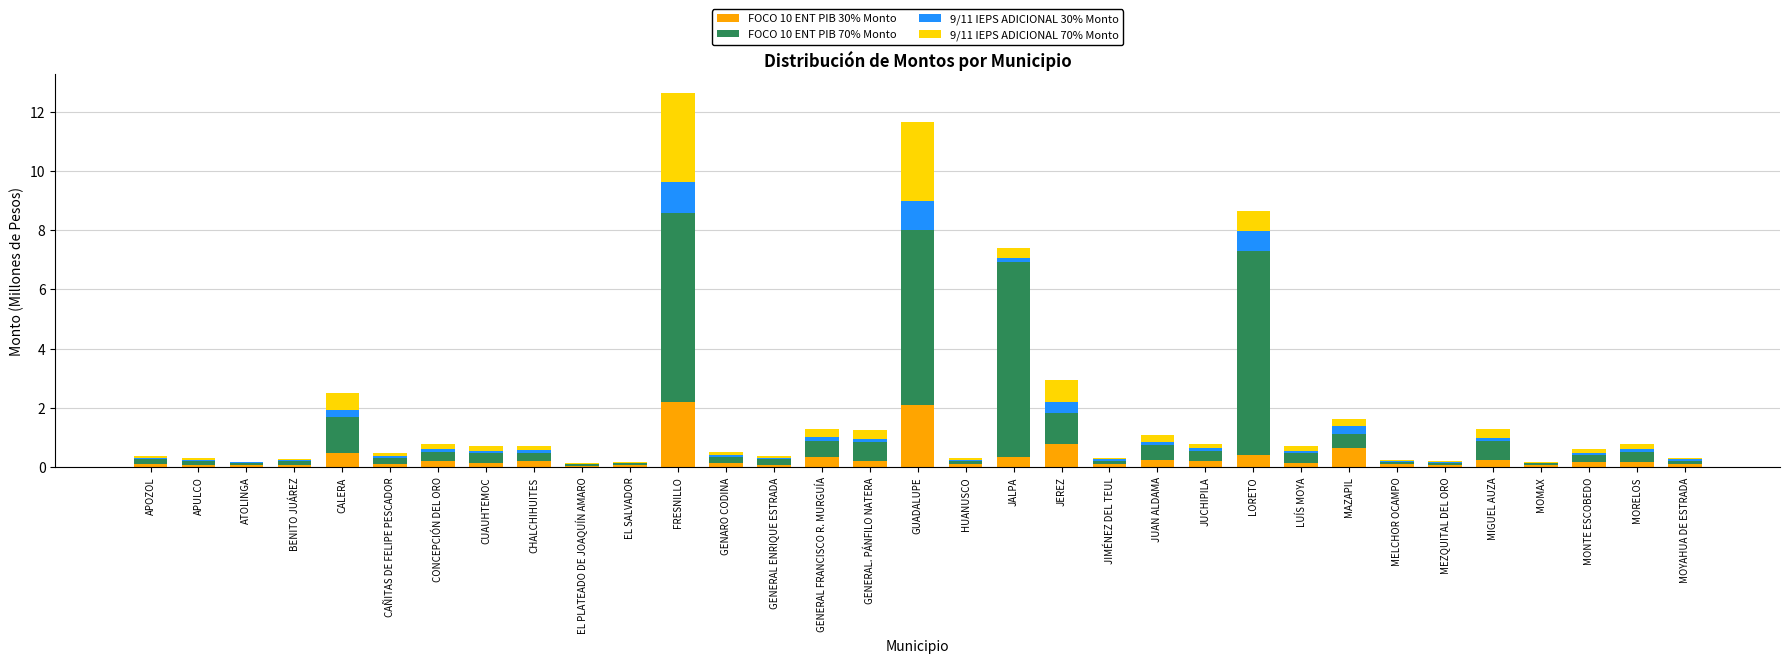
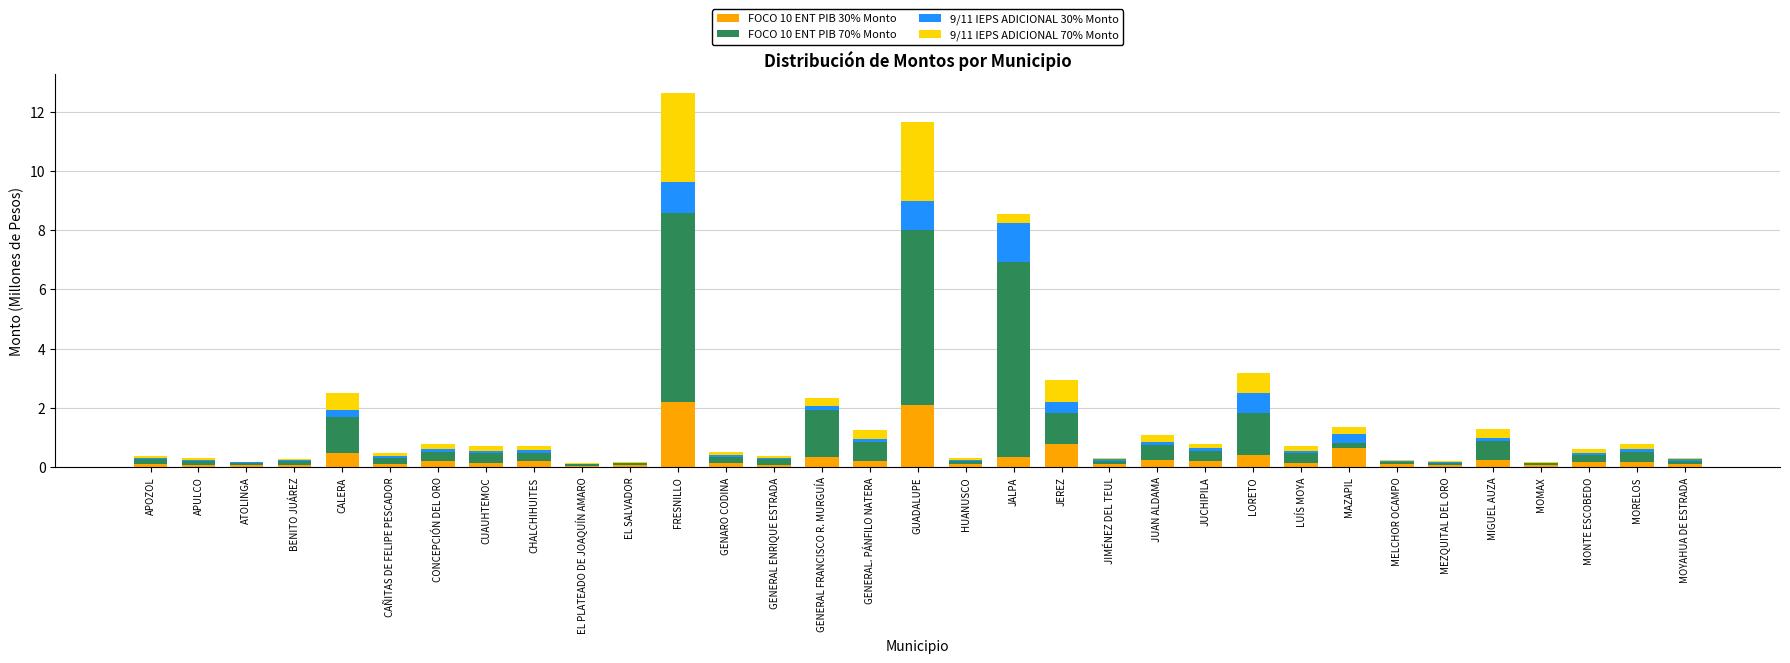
FOCO 10 ENT PIB 70% Monto, GENERAL FRANCISCO R. MURGUÍA: 0.5 -> 1.6
9/11 IEPS ADICIONAL 30% Monto, JALPA: 0.2 -> 1.3
FOCO 10 ENT PIB 70% Monto, LORETO: 6.9 -> 1.4
FOCO 10 ENT PIB 70% Monto, MAZAPIL: 0.5 -> 0.2
